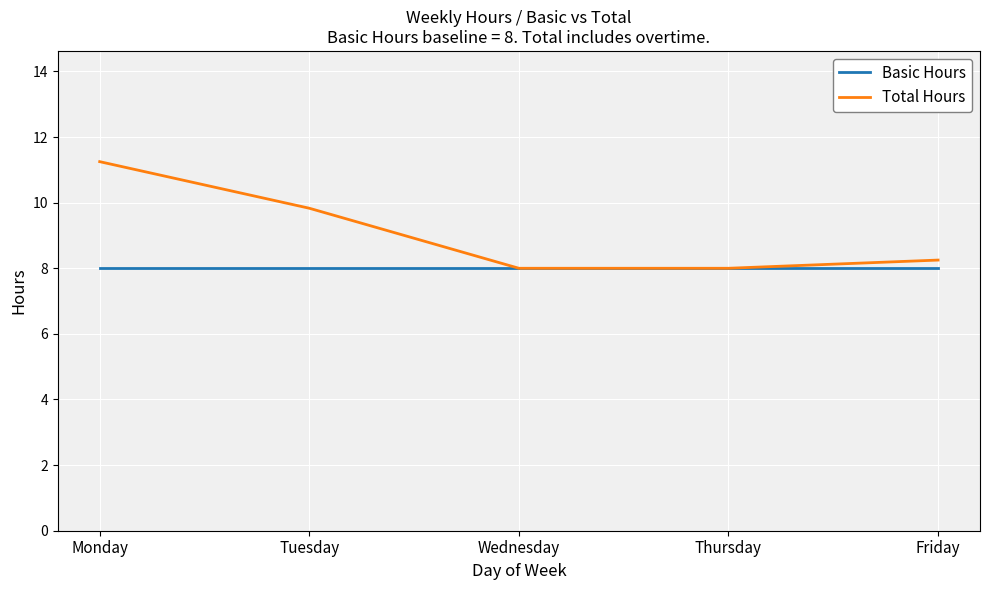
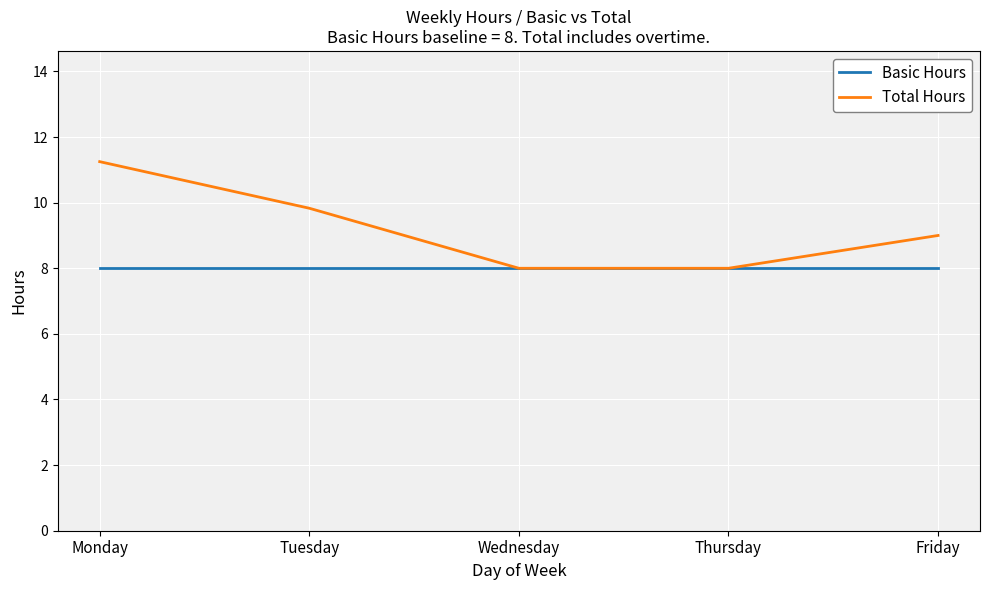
Total Hours, Friday: 8.3 -> 9.0
